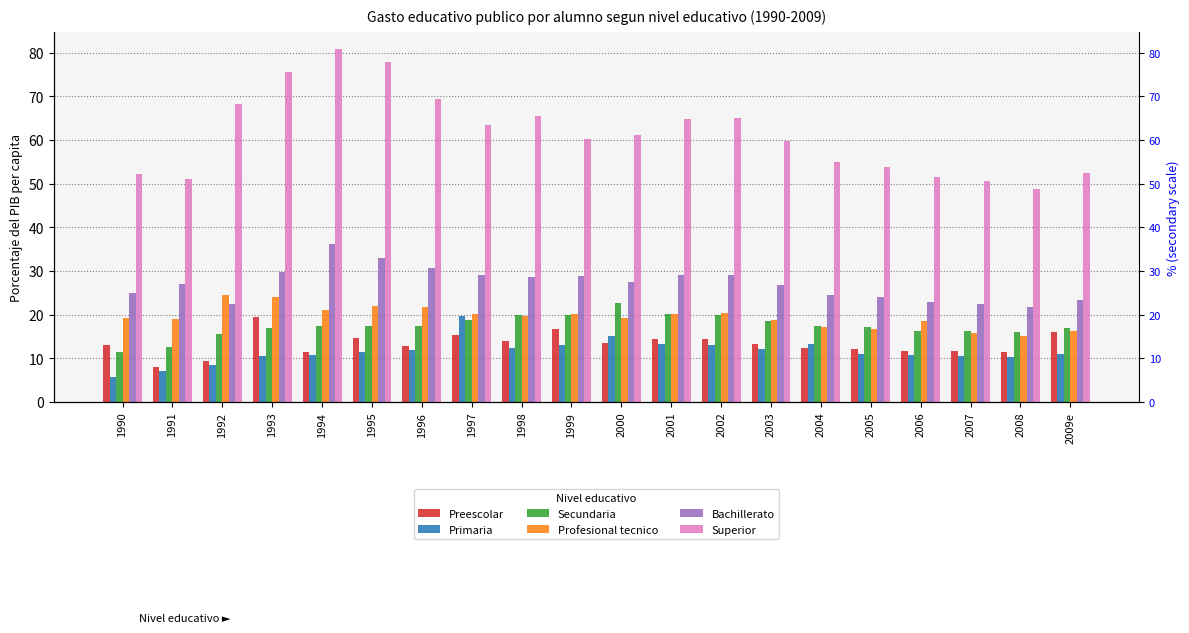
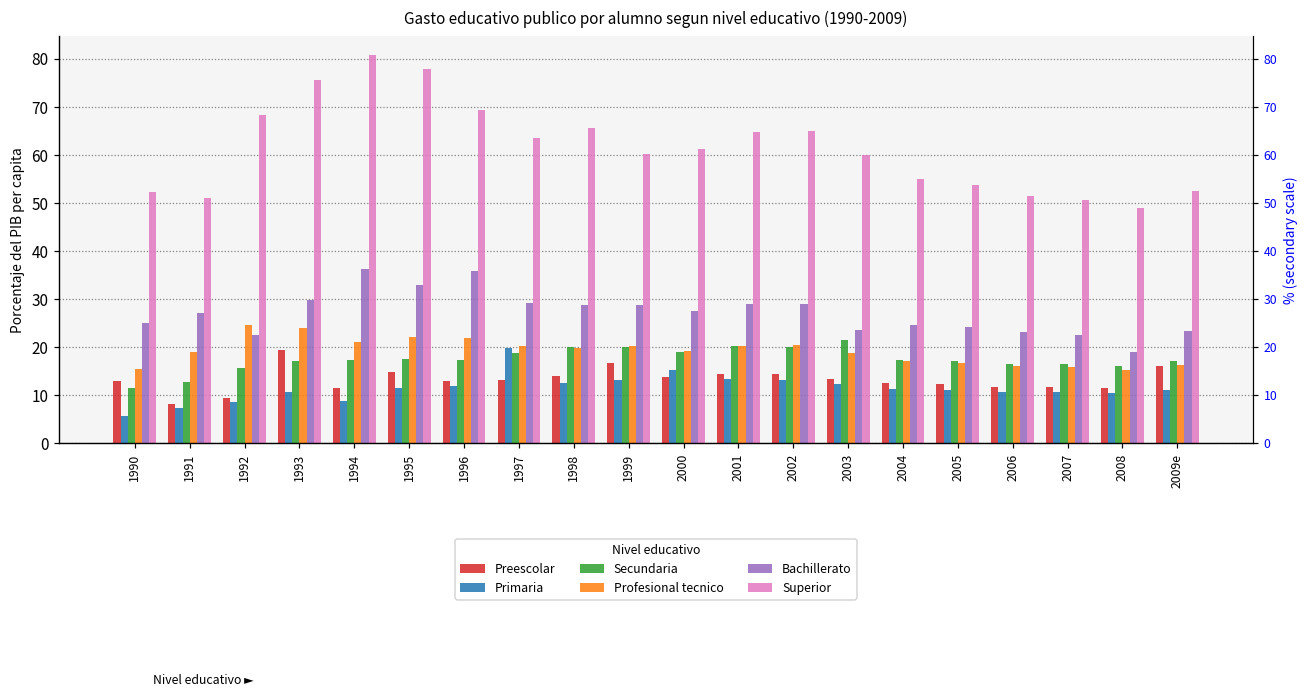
Profesional tecnico, 1990: 19 -> 15
Primaria, 1994: 11 -> 9
Bachillerato, 1996: 31 -> 36
Preescolar, 1997: 15 -> 13
Secundaria, 2000: 23 -> 19
Secundaria, 2003: 19 -> 21
Bachillerato, 2003: 27 -> 23
Primaria, 2004: 13 -> 11
Profesional tecnico, 2006: 19 -> 16
Bachillerato, 2008: 22 -> 19
